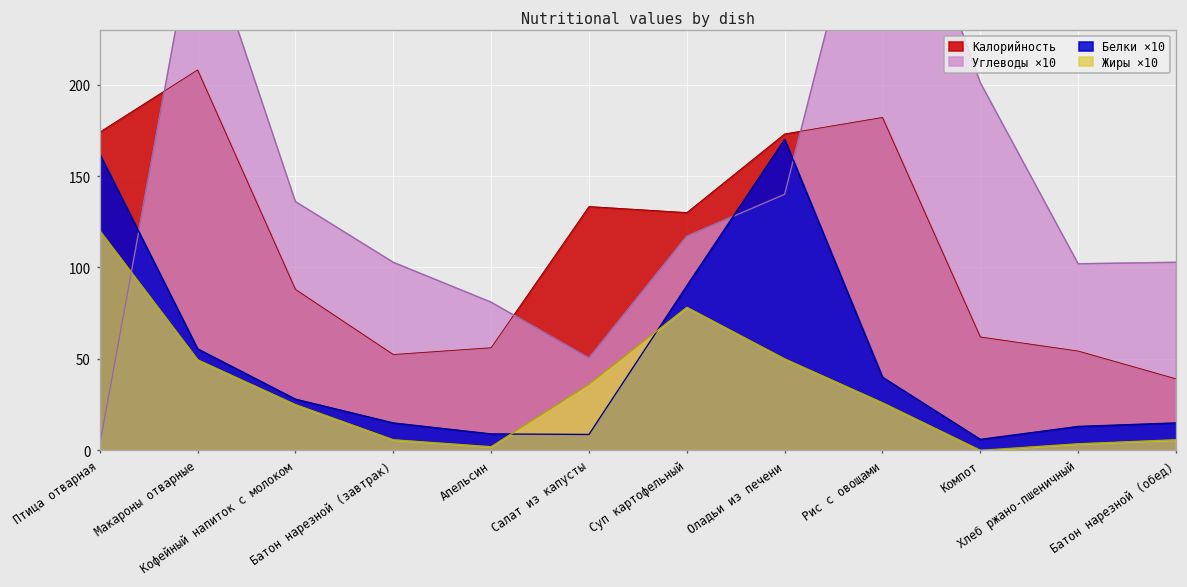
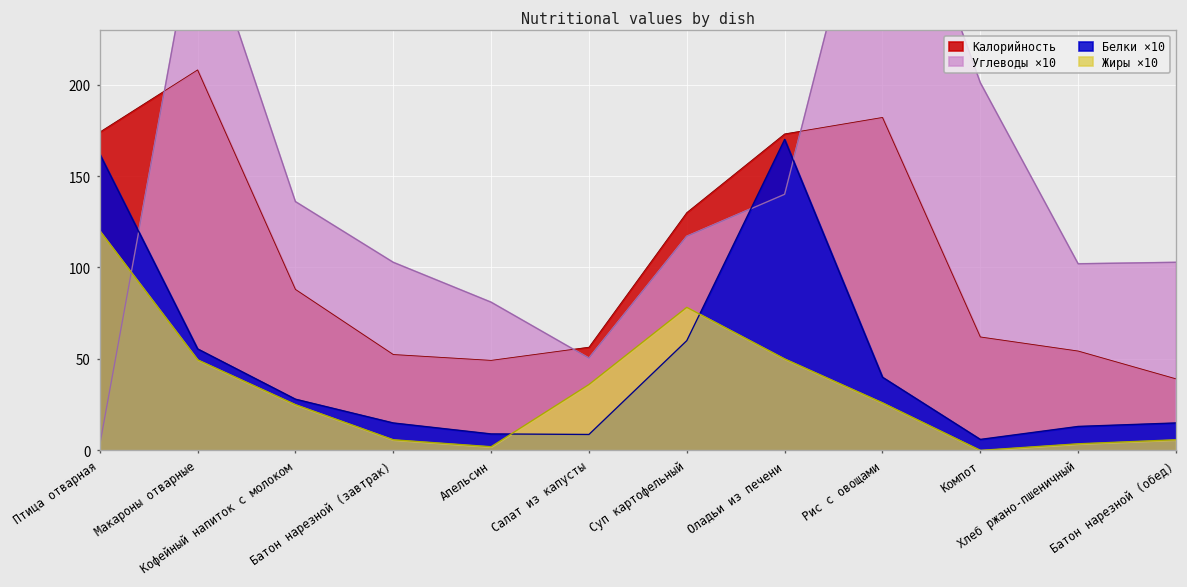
Калорийность, Апельсин: 56 -> 49
Калорийность, Салат из капусты: 133 -> 56
Белки ×10, Суп картофельный: 90 -> 60
